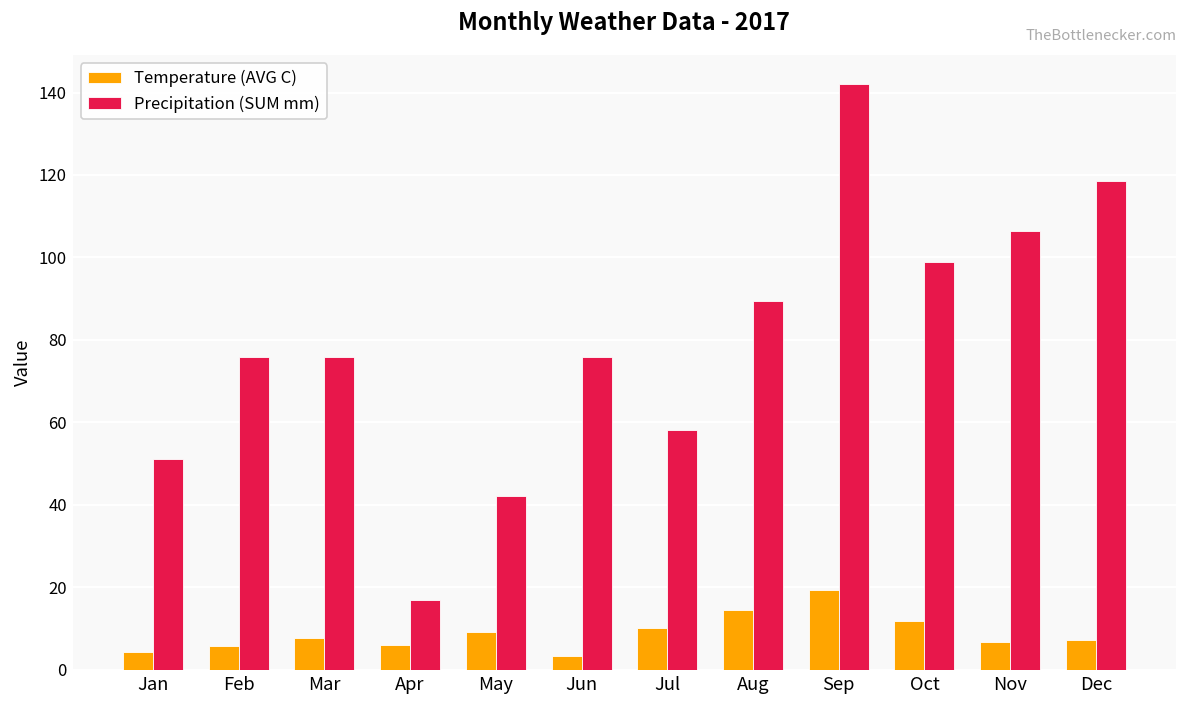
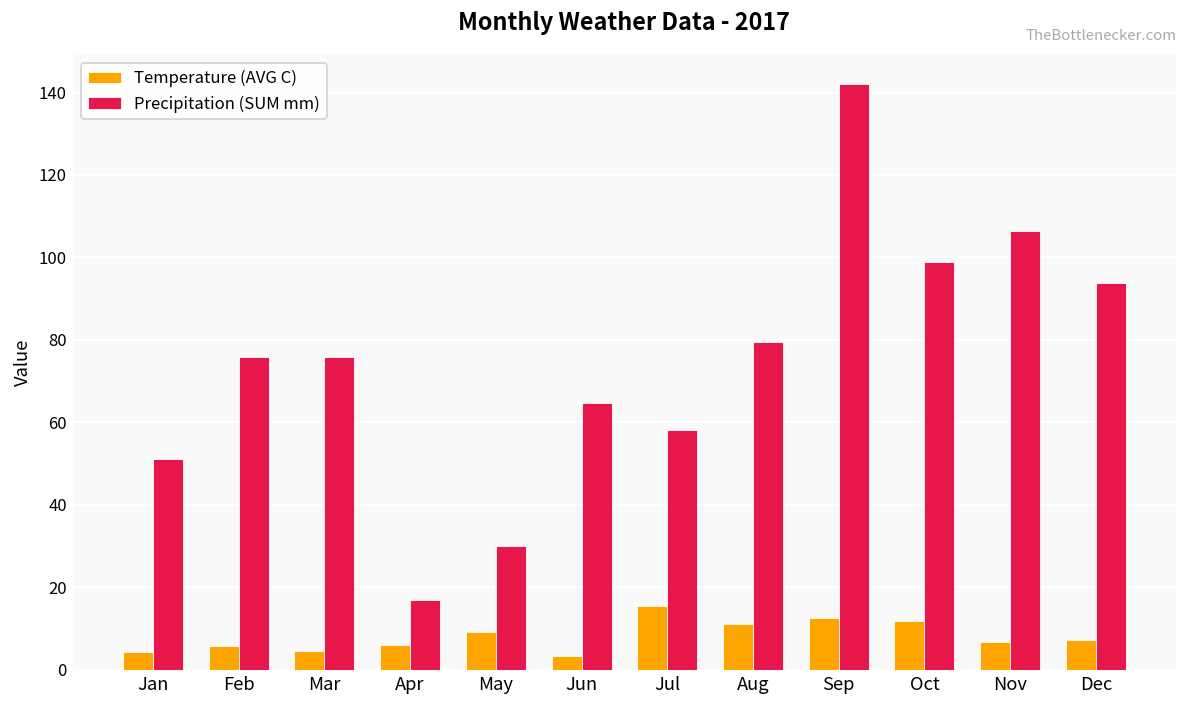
Temperature (AVG C), Mar: 8 -> 5
Precipitation (SUM mm), May: 42 -> 30
Precipitation (SUM mm), Jun: 76 -> 65
Temperature (AVG C), Jul: 10 -> 15
Temperature (AVG C), Aug: 15 -> 11
Precipitation (SUM mm), Aug: 89 -> 79
Temperature (AVG C), Sep: 19 -> 13
Precipitation (SUM mm), Dec: 119 -> 94
